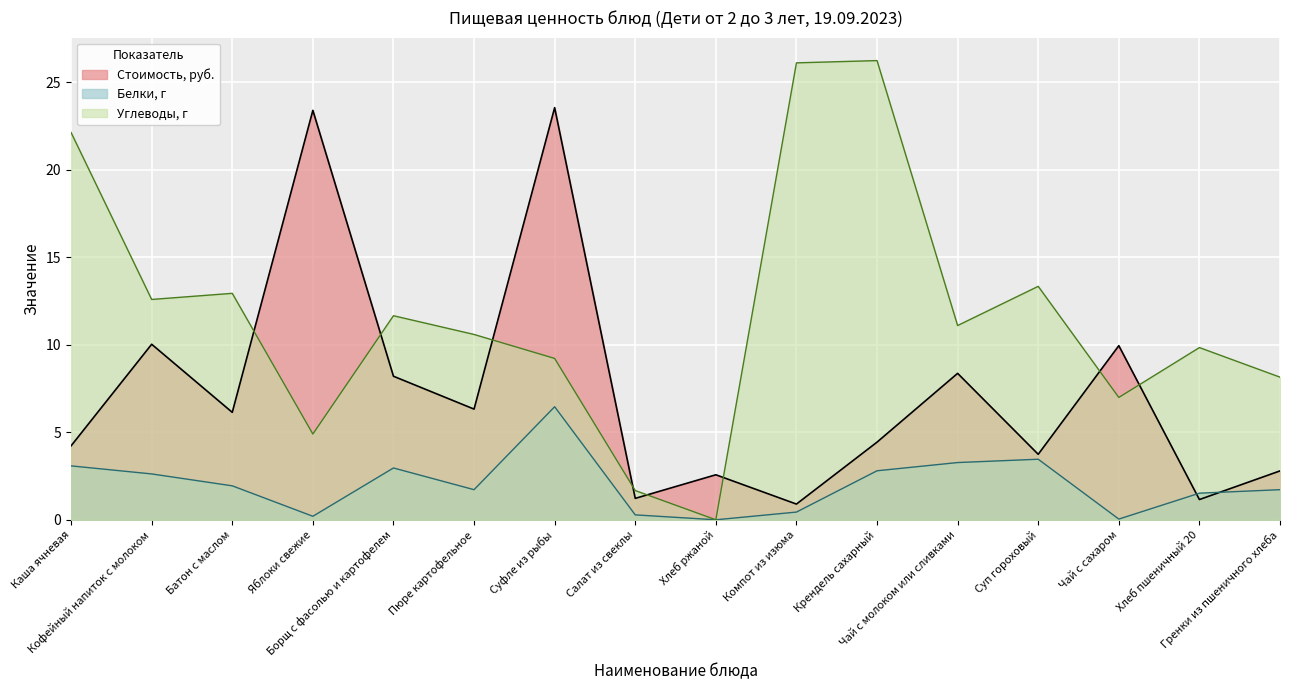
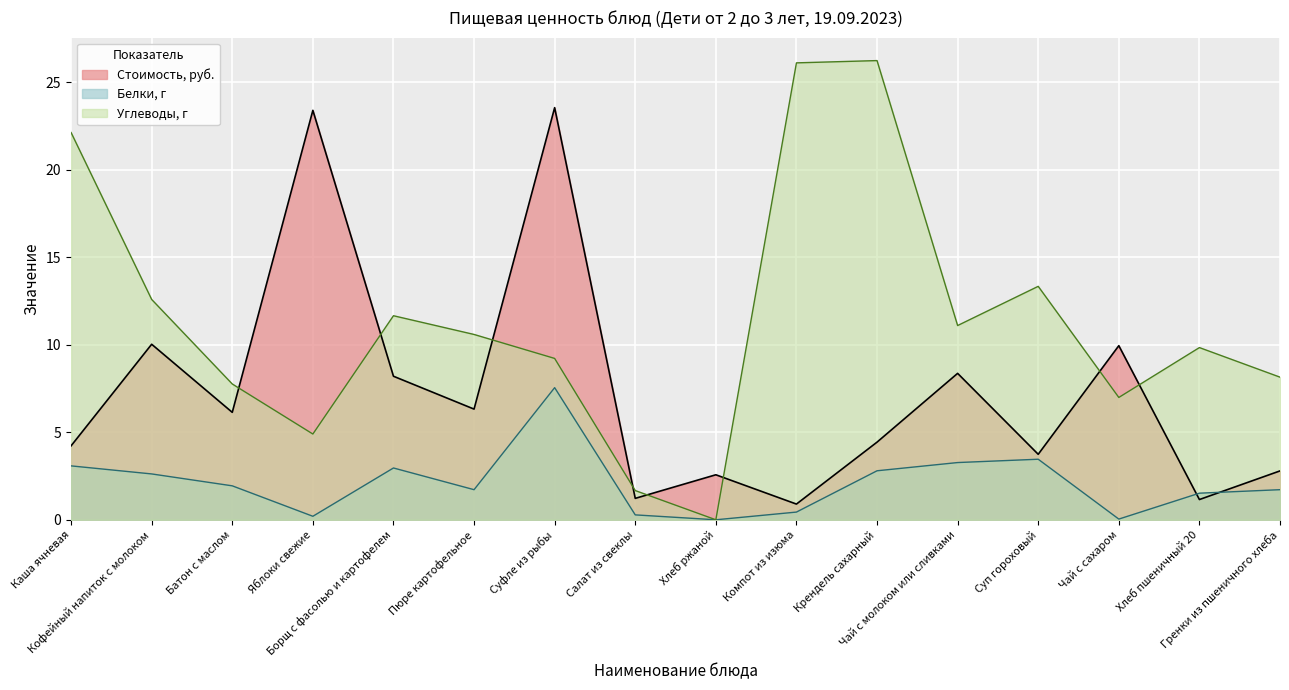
Углеводы, г, Батон с маслом: 12.9 -> 7.8
Белки, г, Суфле из рыбы: 6.5 -> 7.6
